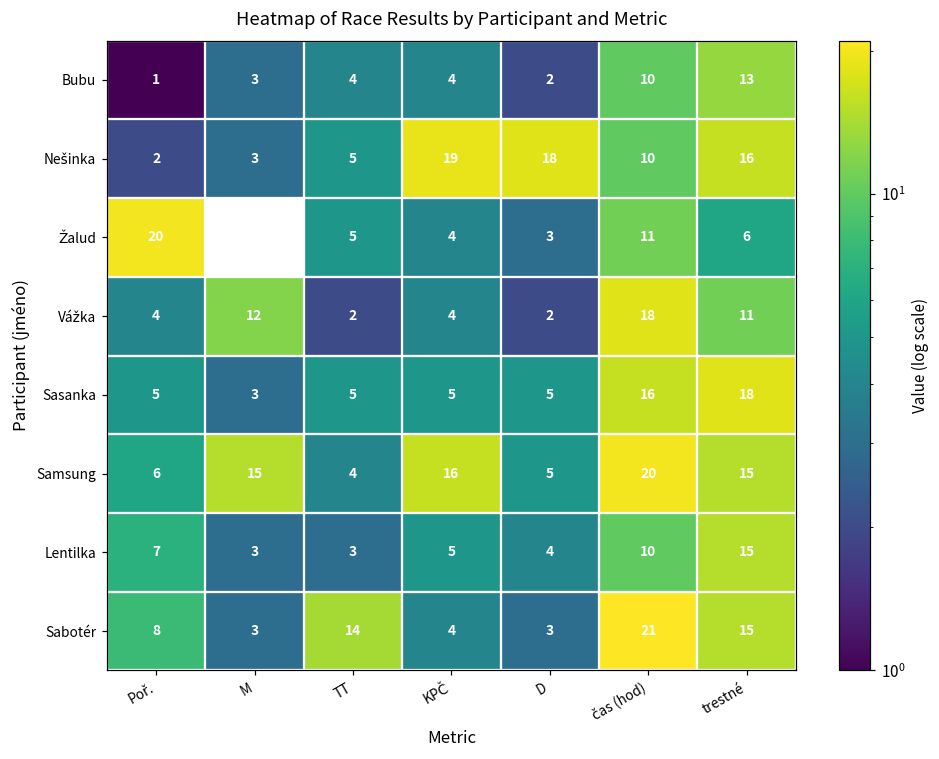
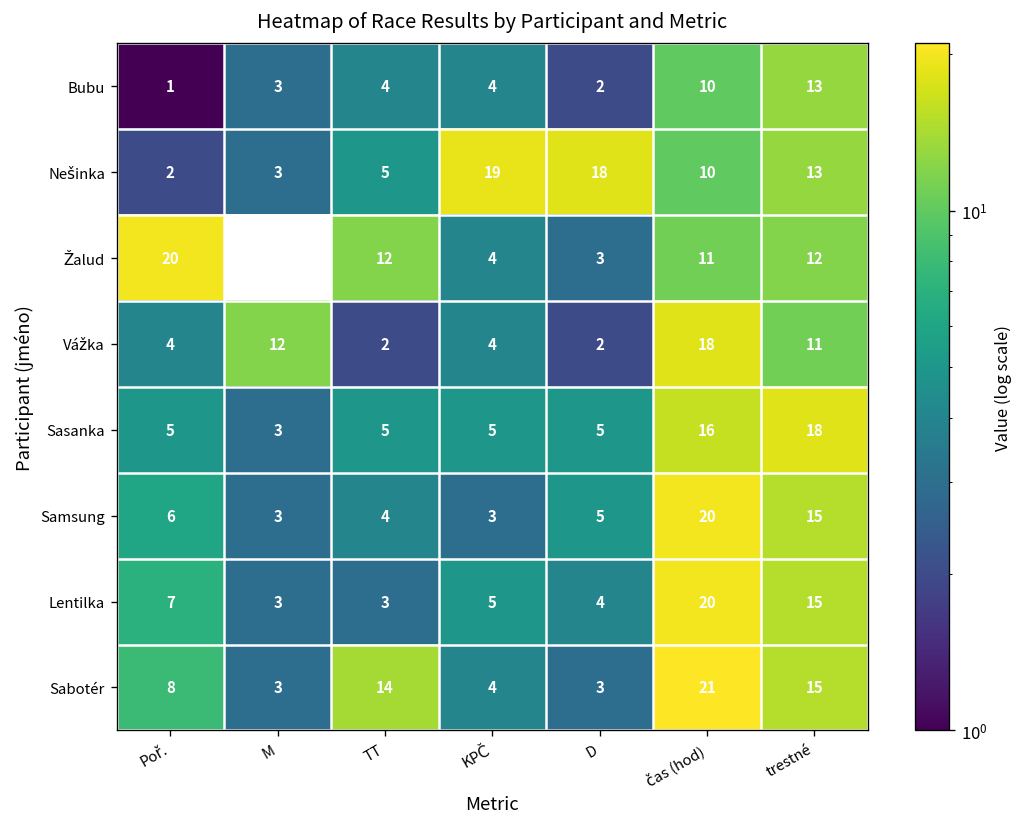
Nešinka, trestné: 16 -> 13
Žalud, TT: 5 -> 12
Žalud, trestné: 6 -> 12
Samsung, M: 15 -> 3
Samsung, KPČ: 16 -> 3
Lentilka, čas (hod): 10 -> 20
